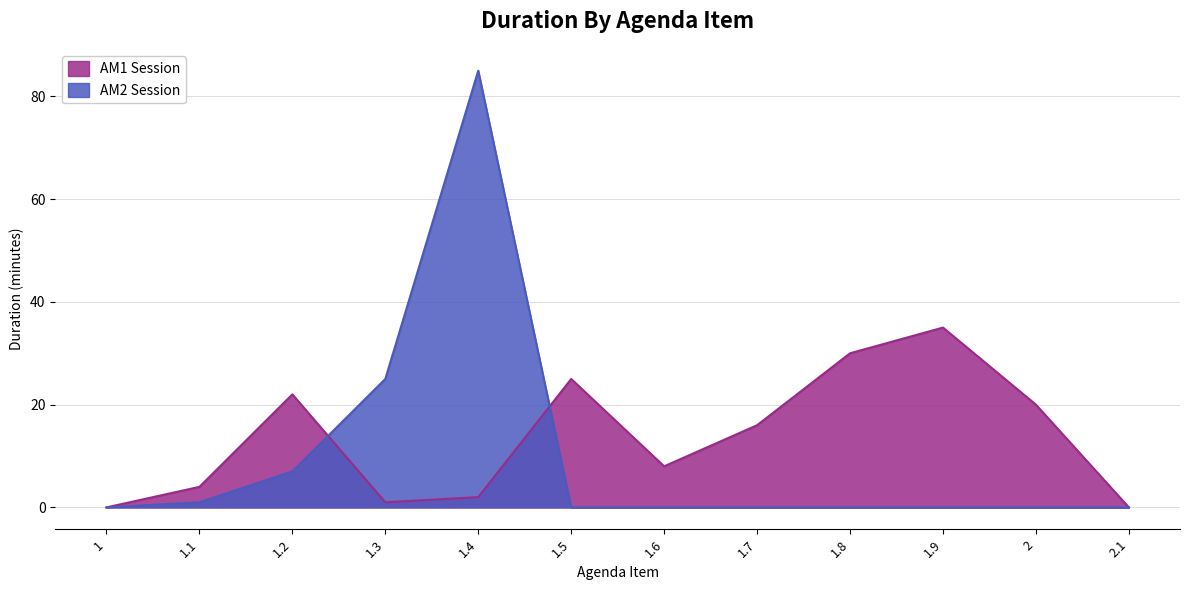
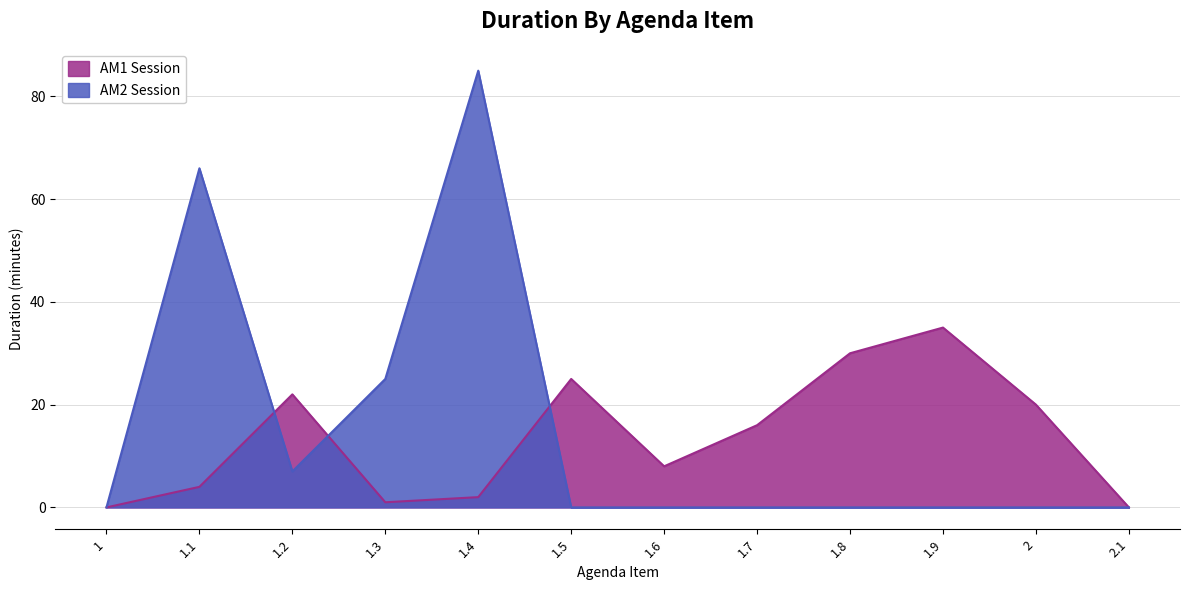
AM2 Session, 1.1: 1 -> 66
